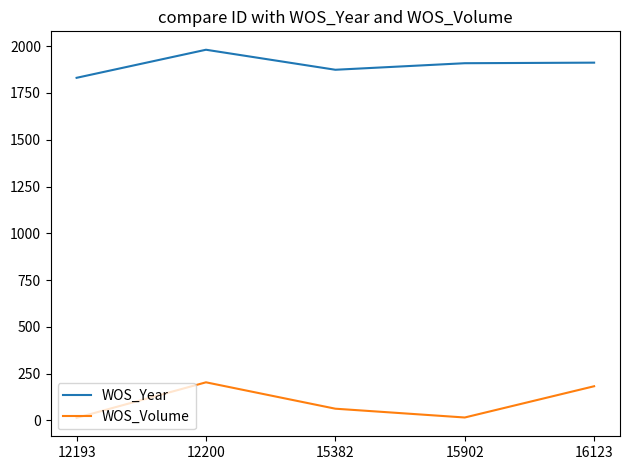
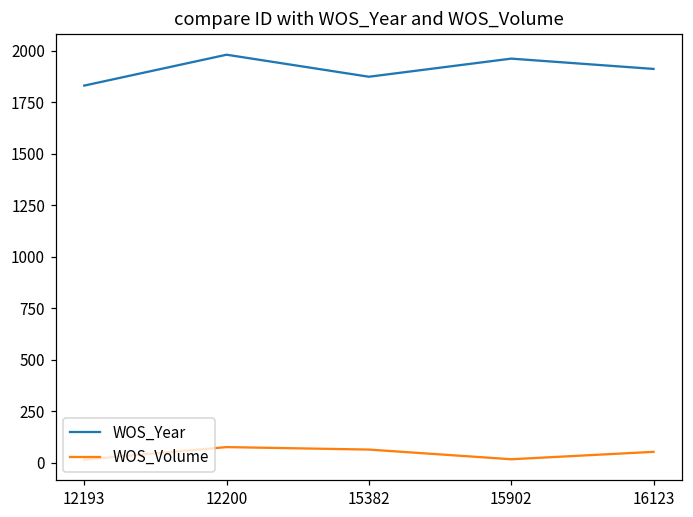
WOS_Volume, 12200: 200 -> 80
WOS_Year, 15902: 1910 -> 1960
WOS_Volume, 16123: 180 -> 50
